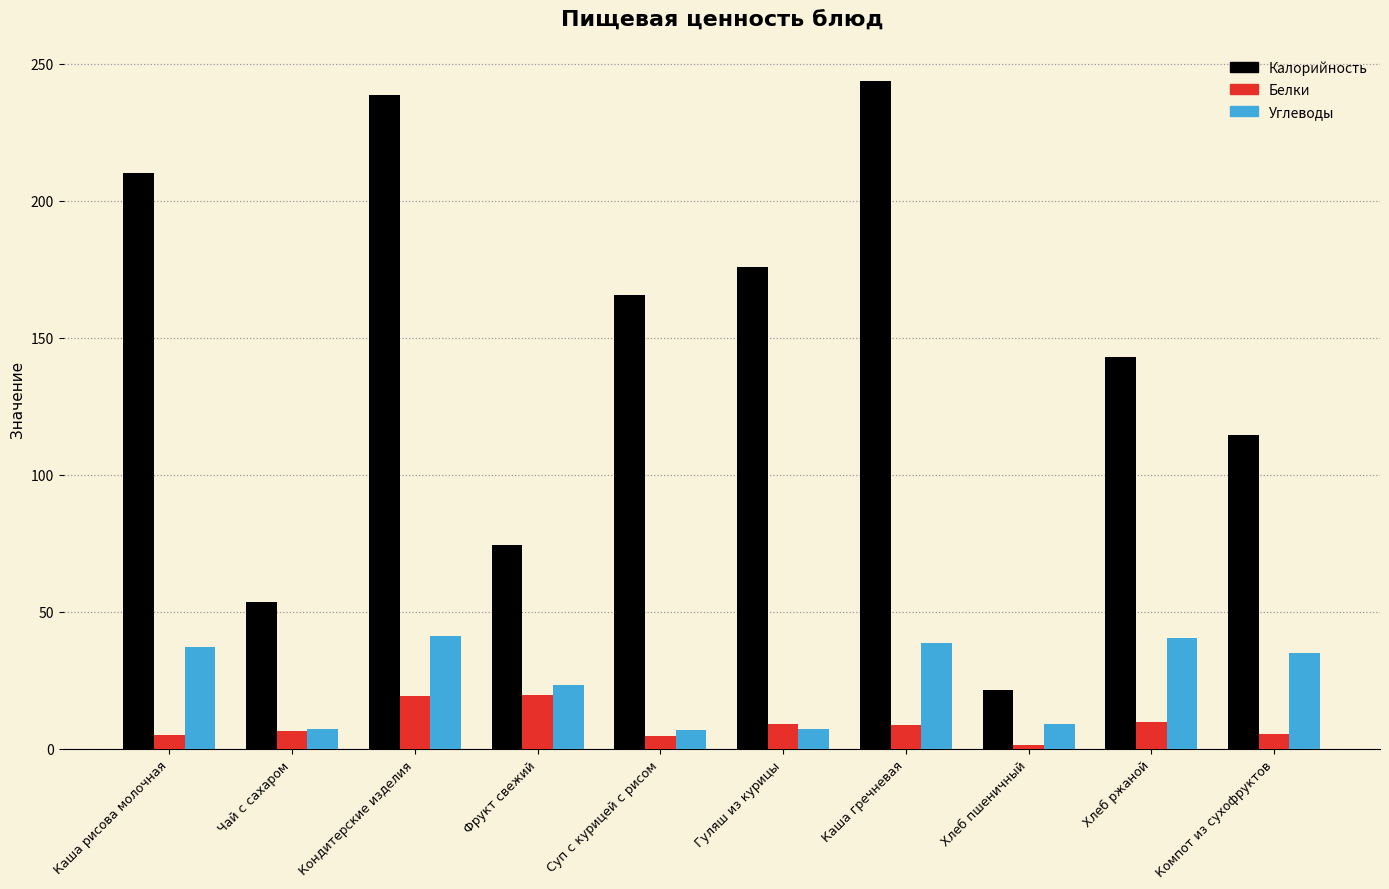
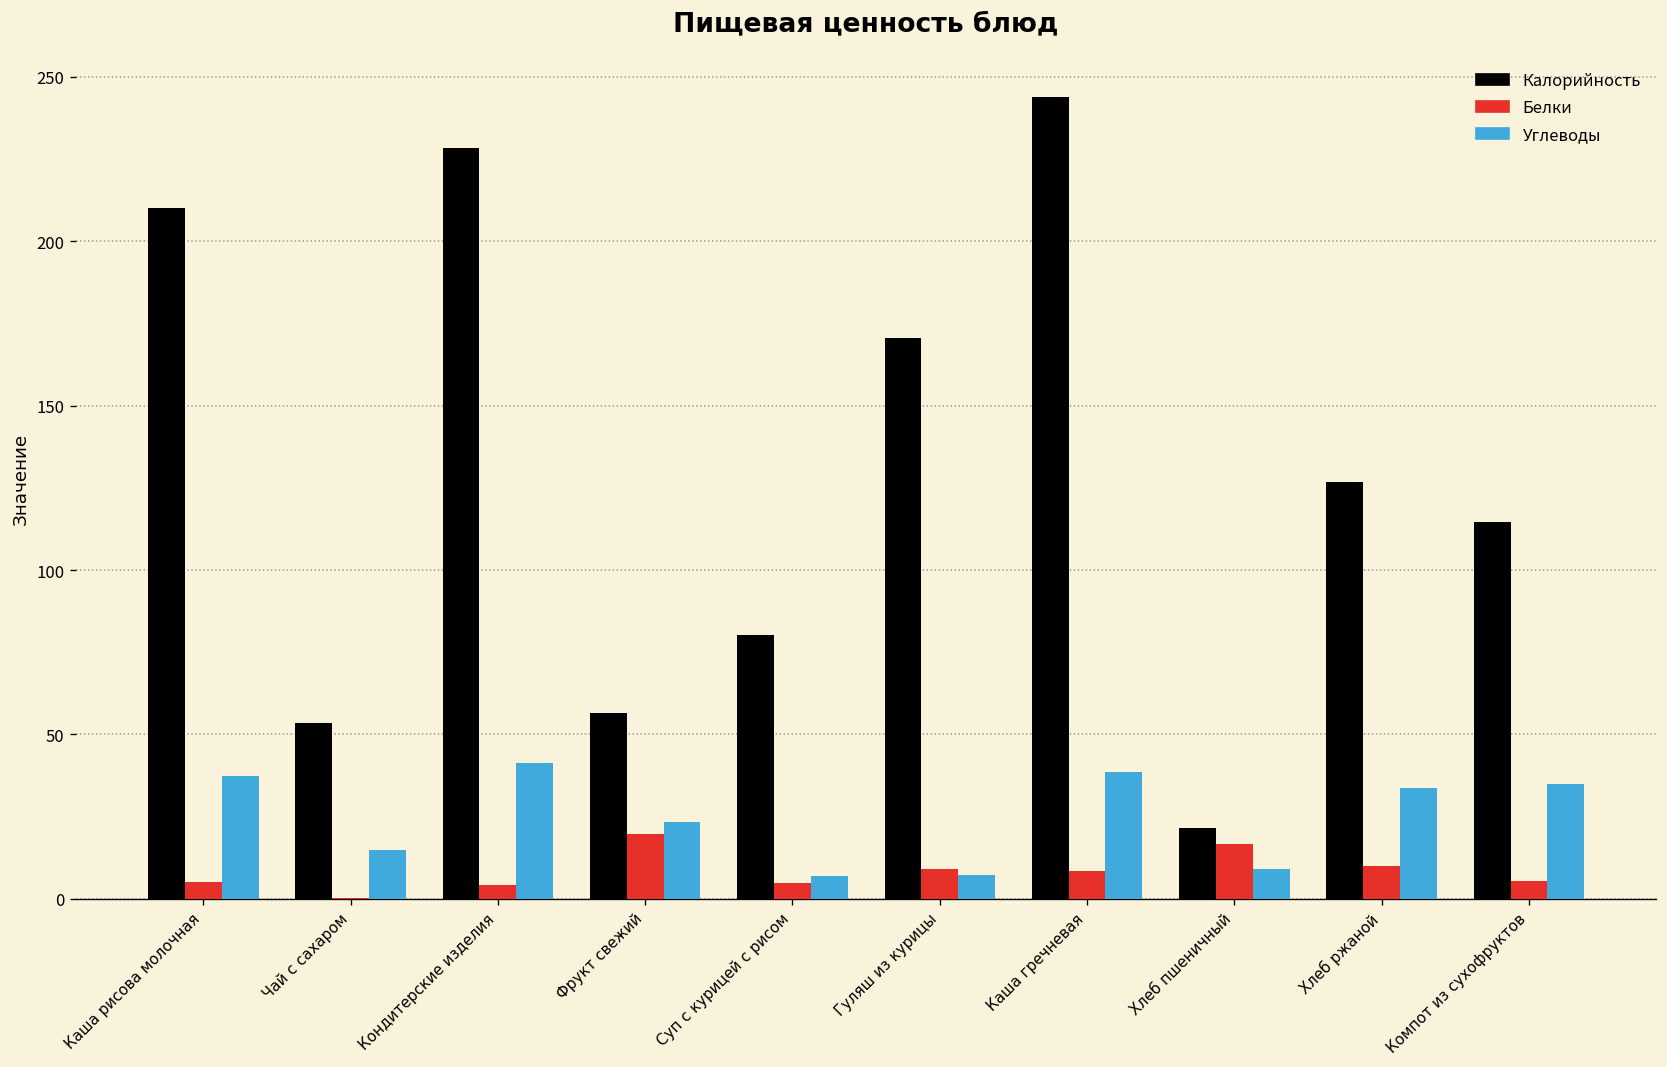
Белки, Чай с сахаром: 7 -> 0
Углеводы, Чай с сахаром: 7 -> 15
Калорийность, Кондитерские изделия: 239 -> 228
Белки, Кондитерские изделия: 19 -> 4
Калорийность, Фрукт свежий: 74 -> 56
Калорийность, Суп с курицей с рисом: 166 -> 80
Калорийность, Гуляш из курицы: 176 -> 171
Белки, Хлеб пшеничный: 2 -> 17
Калорийность, Хлеб ржаной: 143 -> 127
Углеводы, Хлеб ржаной: 41 -> 34
